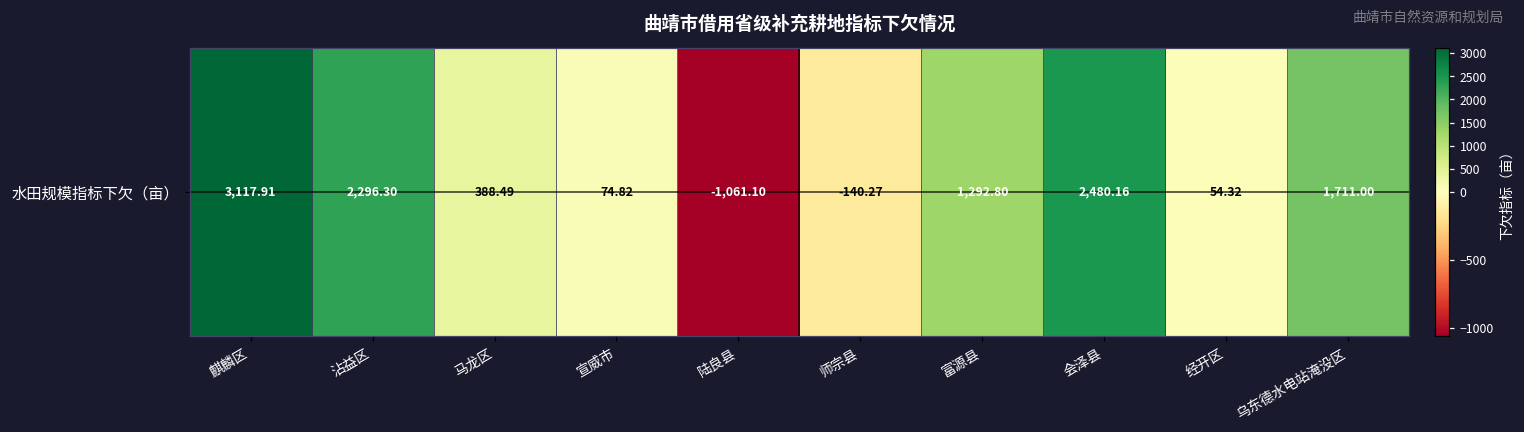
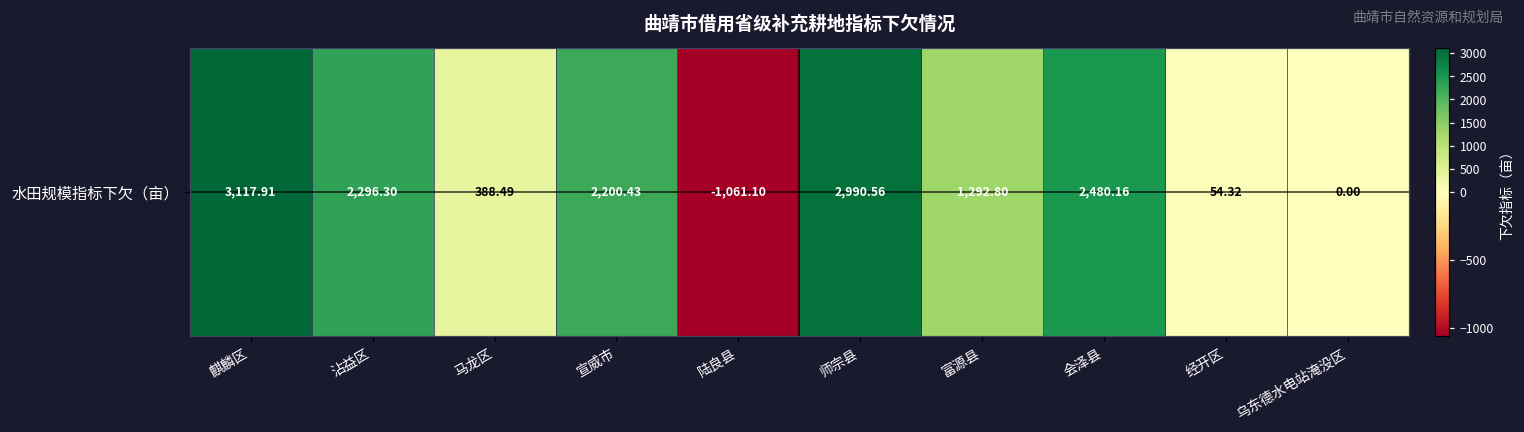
水田规模指标下欠（亩）, 宣威市: 74.82 -> 2,200.43
水田规模指标下欠（亩）, 师宗县: -140.27 -> 2,990.56
水田规模指标下欠（亩）, 乌东德水电站淹没区: 1,711.00 -> 0.00
